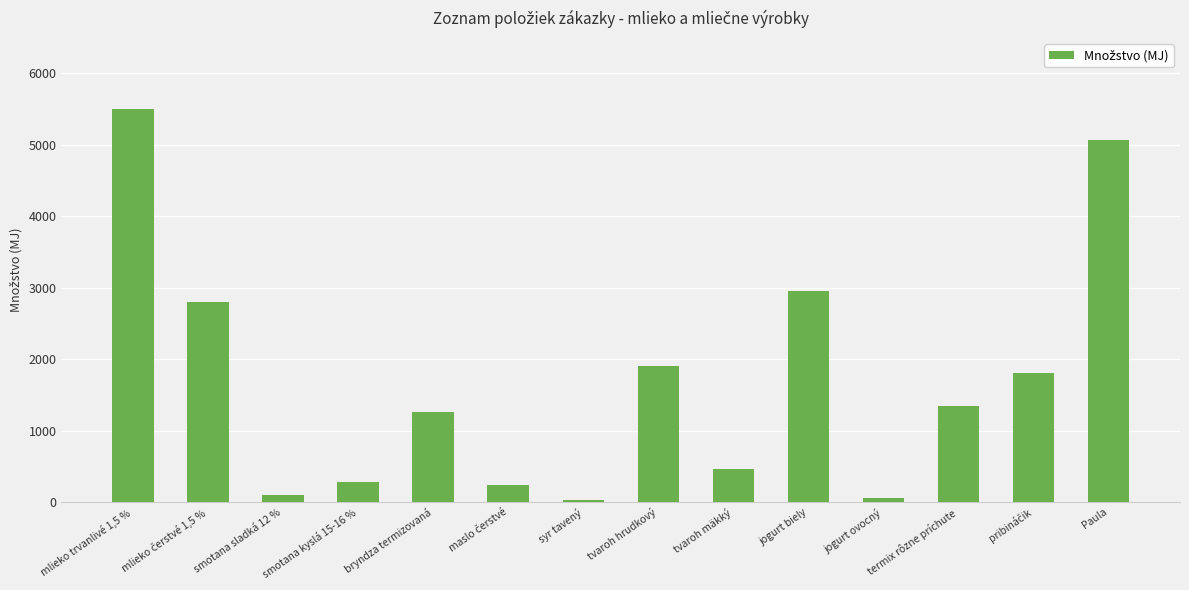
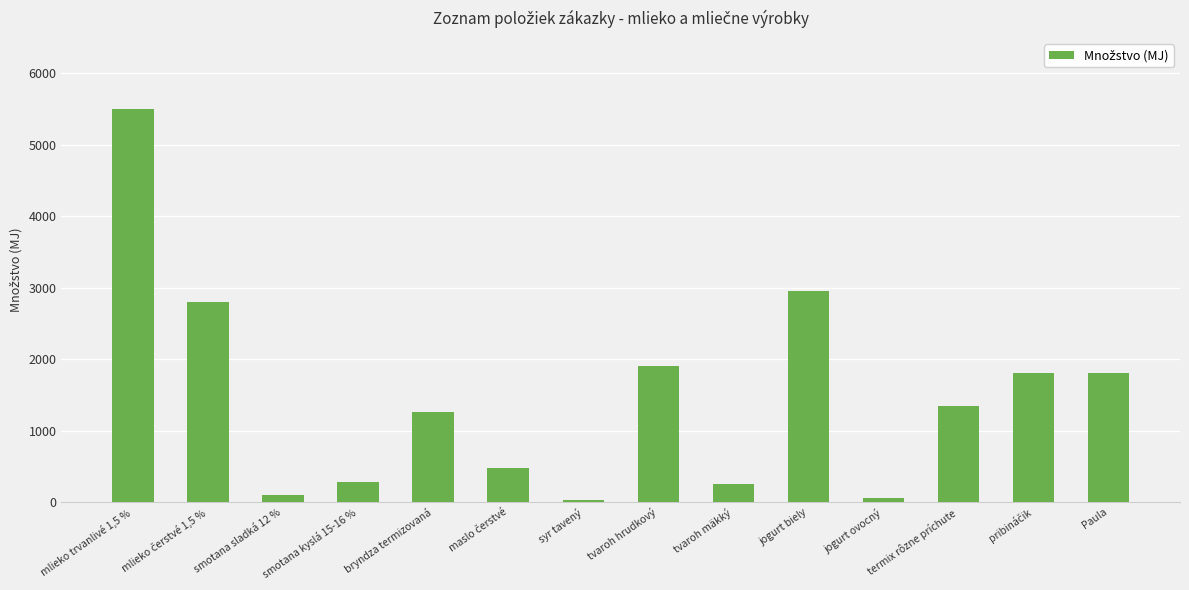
maslo čerstvé: 200 -> 500
tvaroh mäkký: 500 -> 300
Paula: 5100 -> 1800
